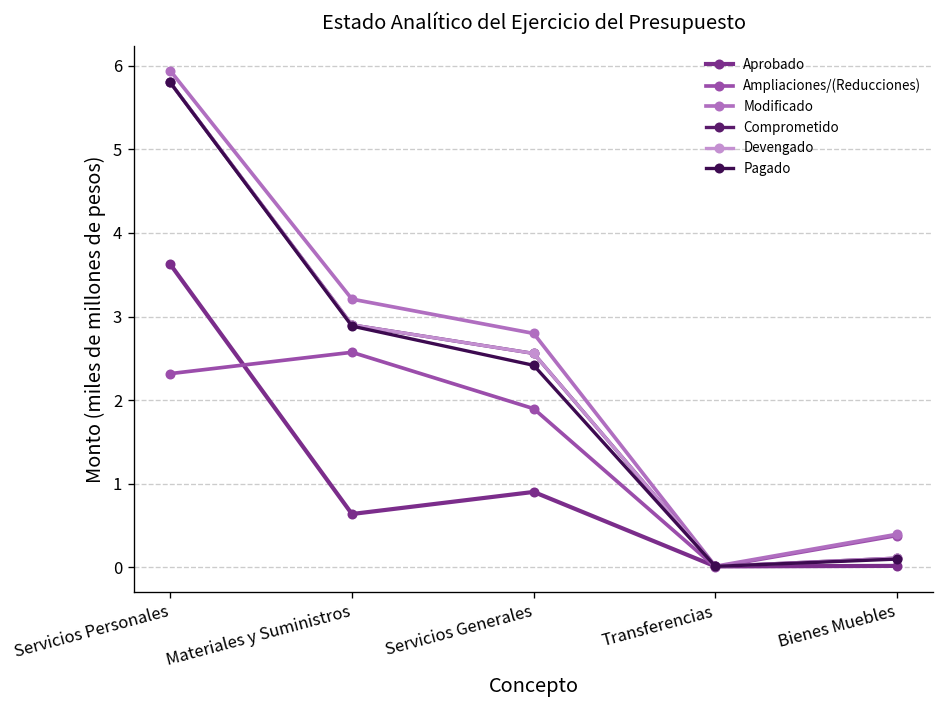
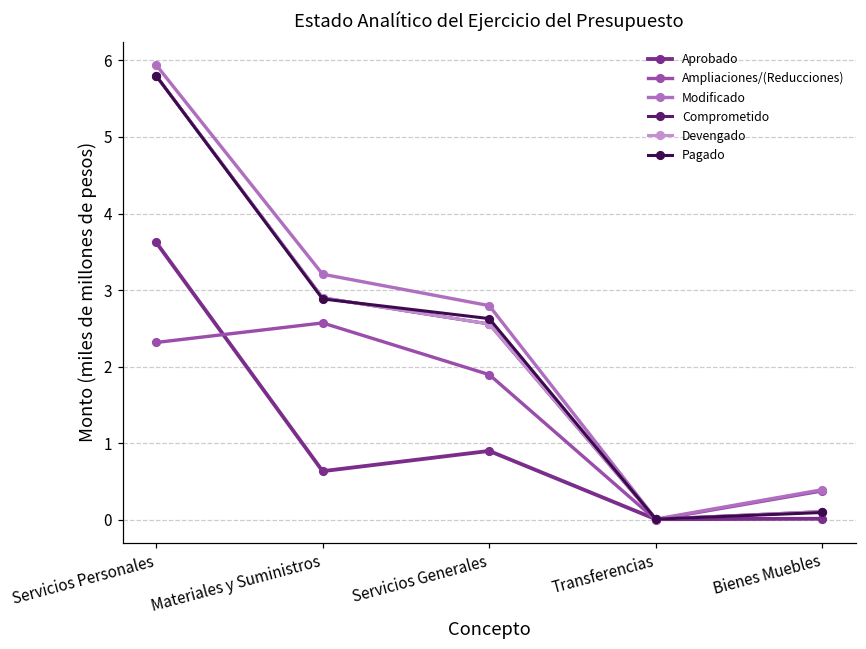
Pagado, Servicios Generales: 2.4 -> 2.6
